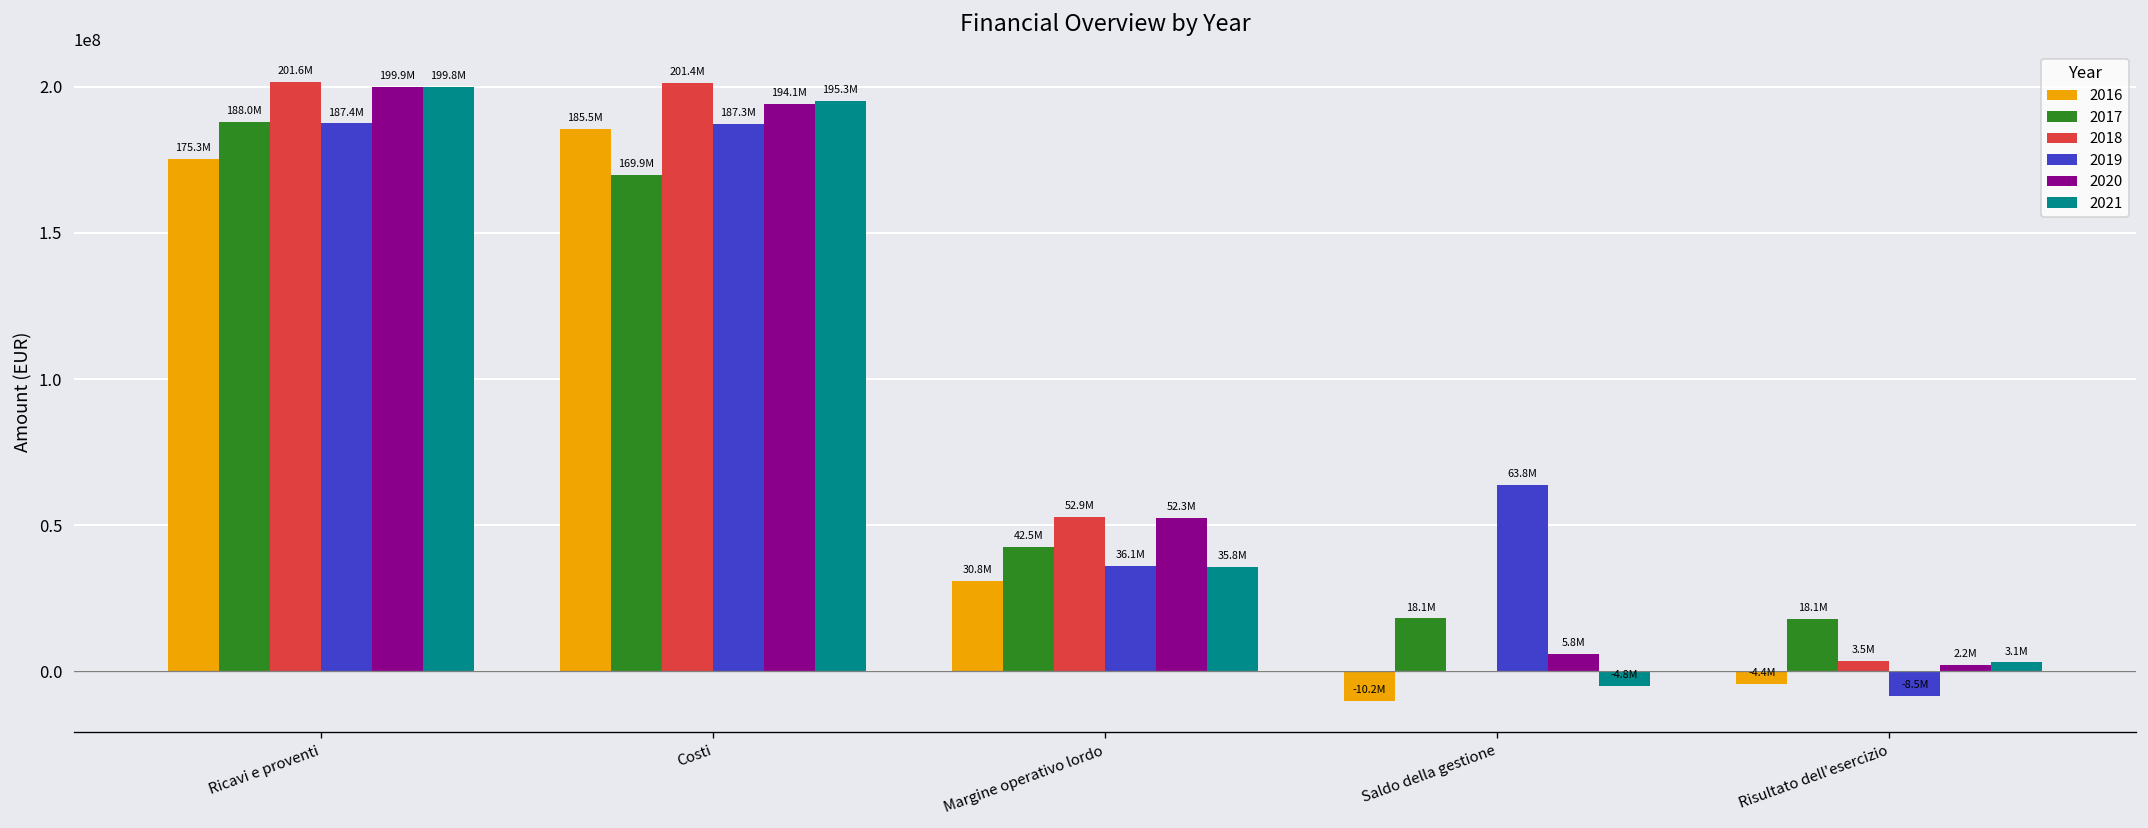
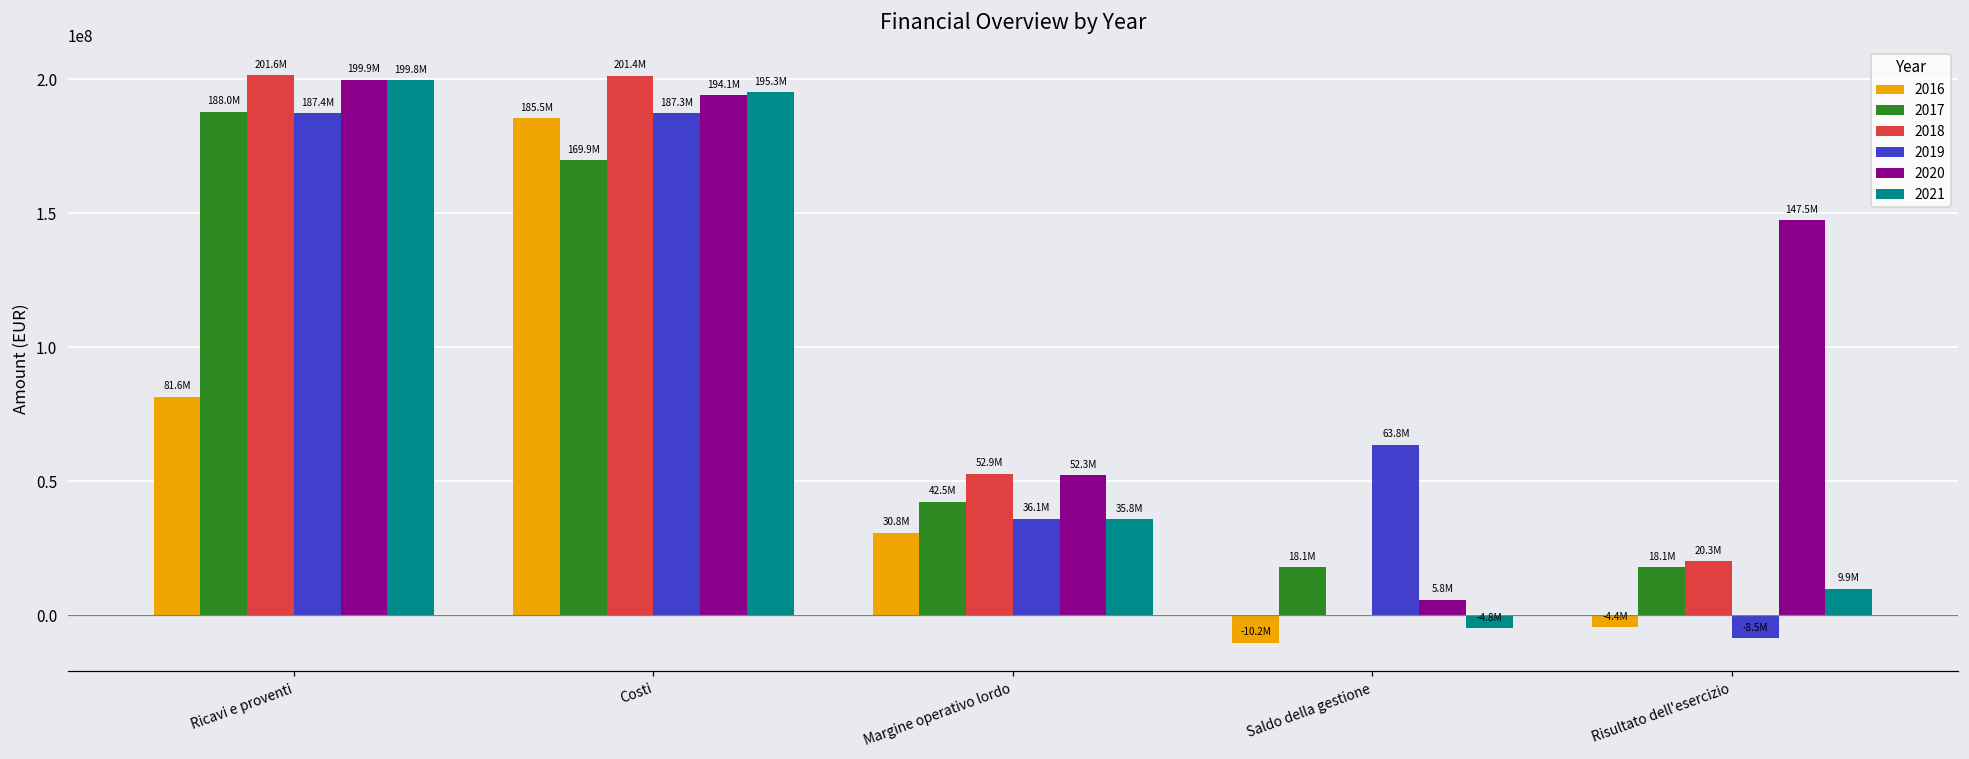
2016, Ricavi e proventi: 175.3M -> 81.6M
2018, Risultato dell'esercizio: 3.5M -> 20.3M
2020, Risultato dell'esercizio: 2.2M -> 147.5M
2021, Risultato dell'esercizio: 3.1M -> 9.9M
